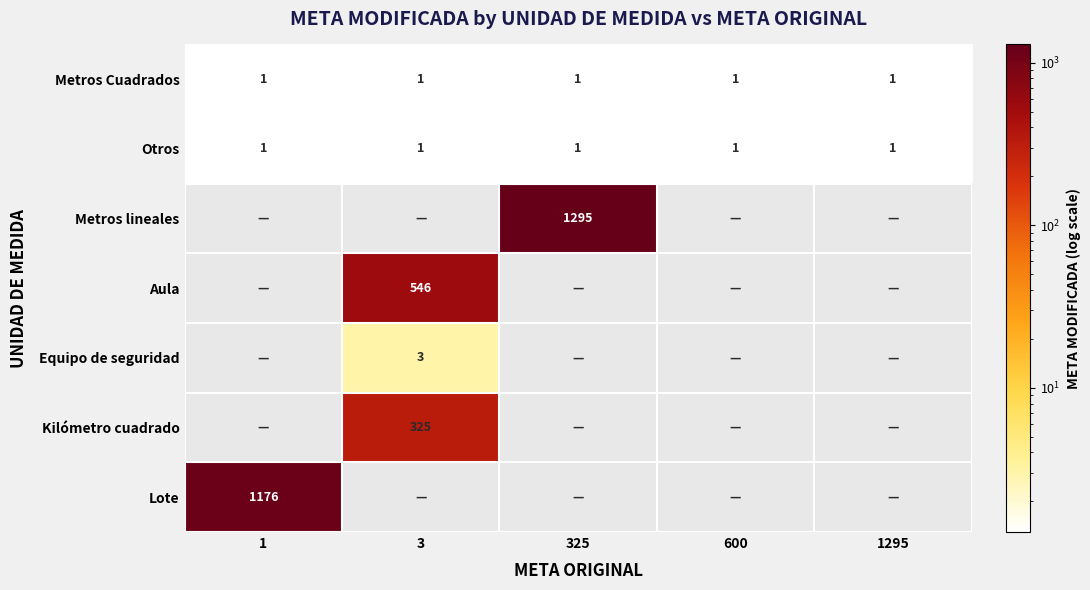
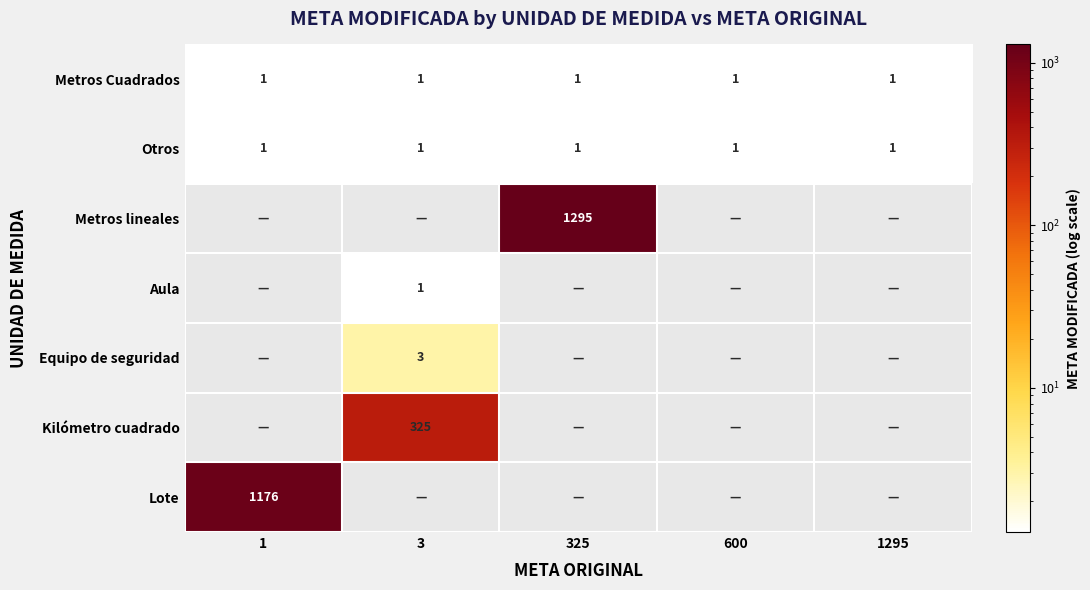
Aula, 3: 546 -> 1
